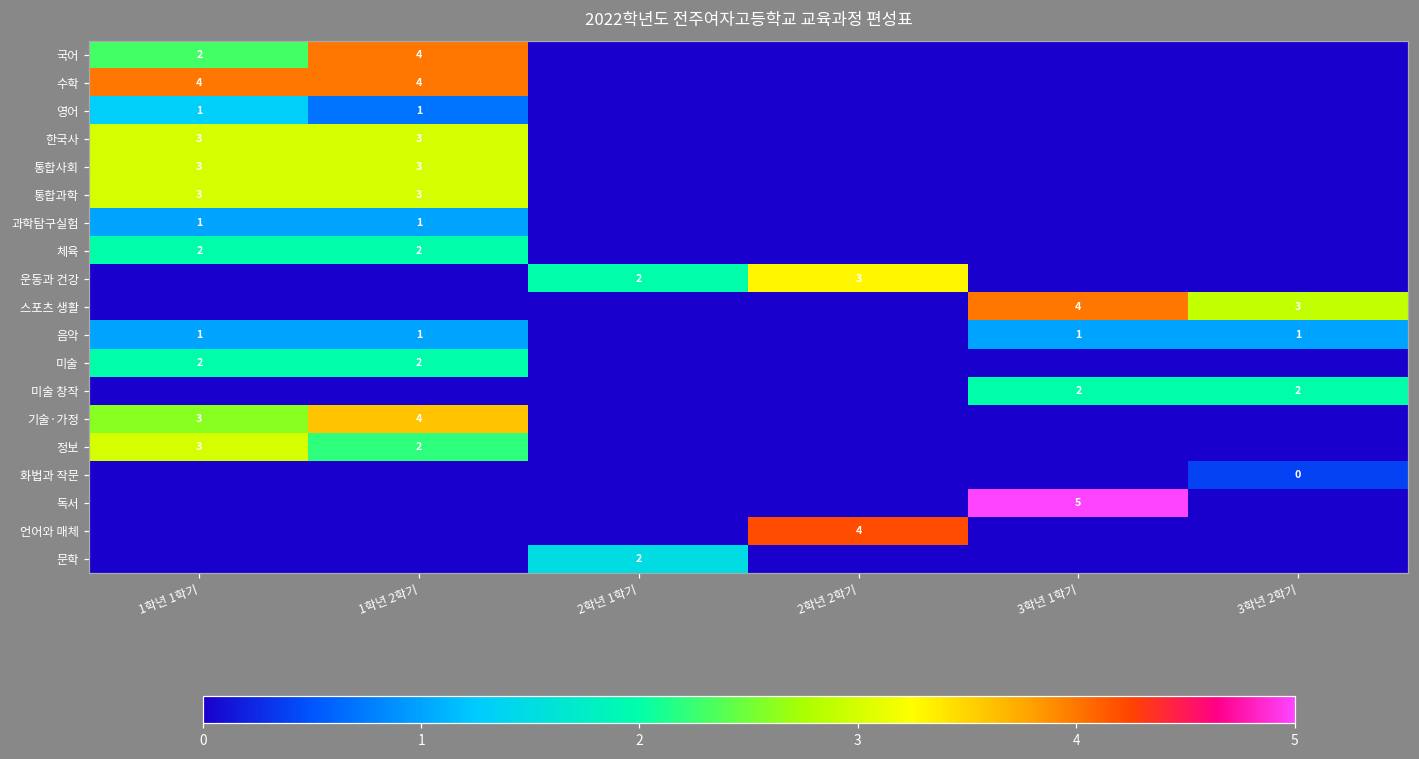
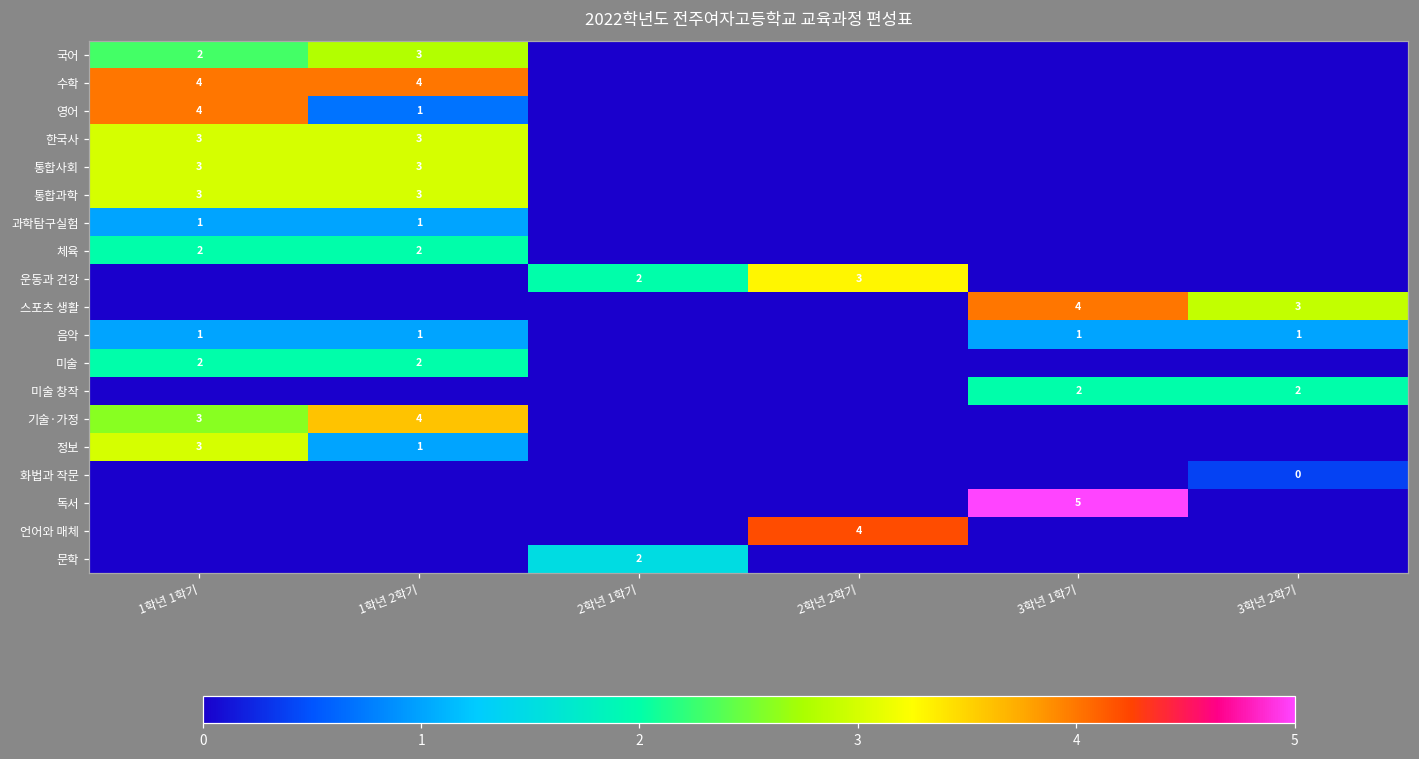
국어, 1학년 2학기: 4 -> 3
영어, 1학년 1학기: 1 -> 4
정보, 1학년 2학기: 2 -> 1
